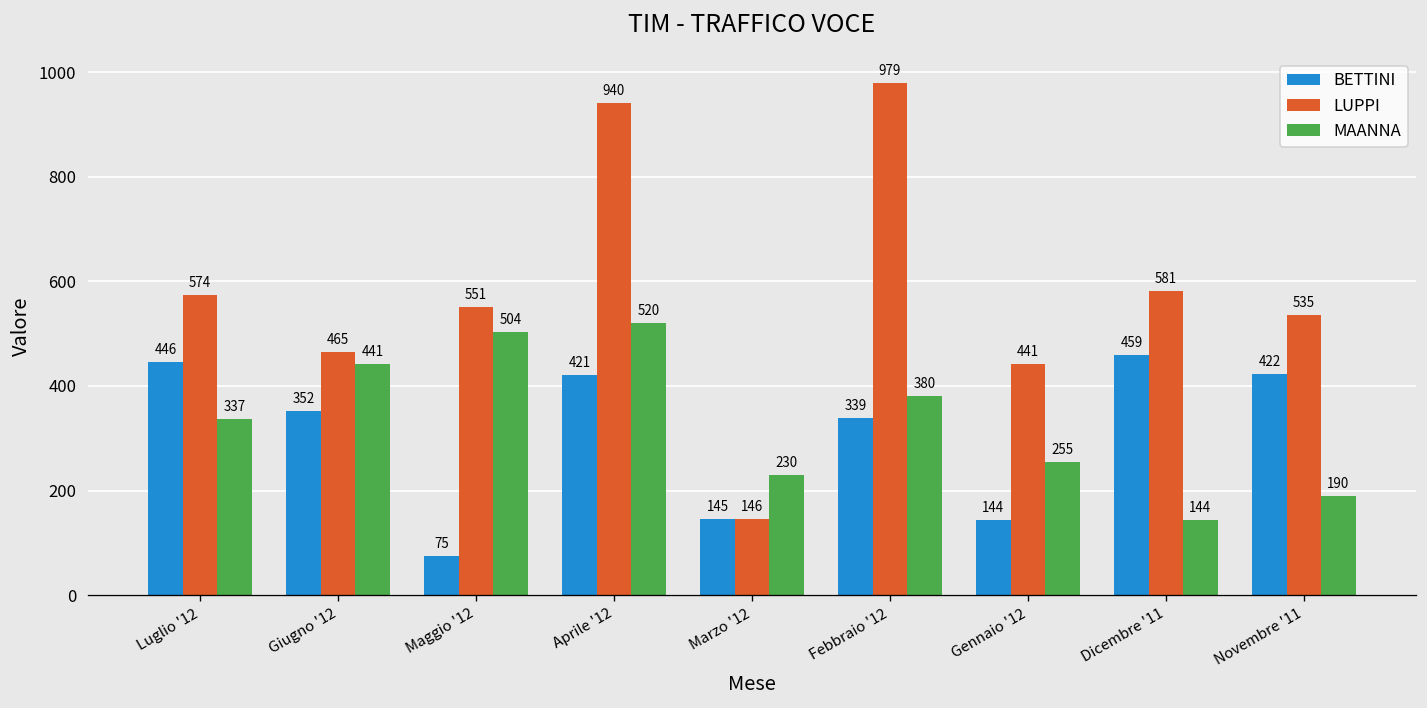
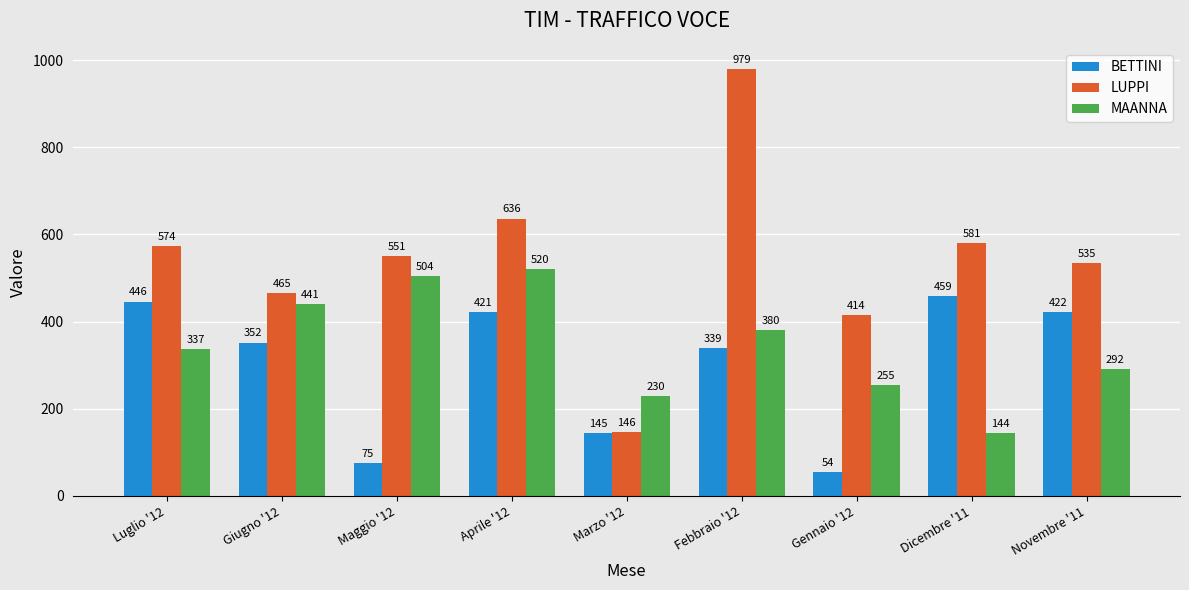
LUPPI, Aprile '12: 940 -> 636
BETTINI, Gennaio '12: 144 -> 54
LUPPI, Gennaio '12: 441 -> 414
MAANNA, Novembre '11: 190 -> 292
